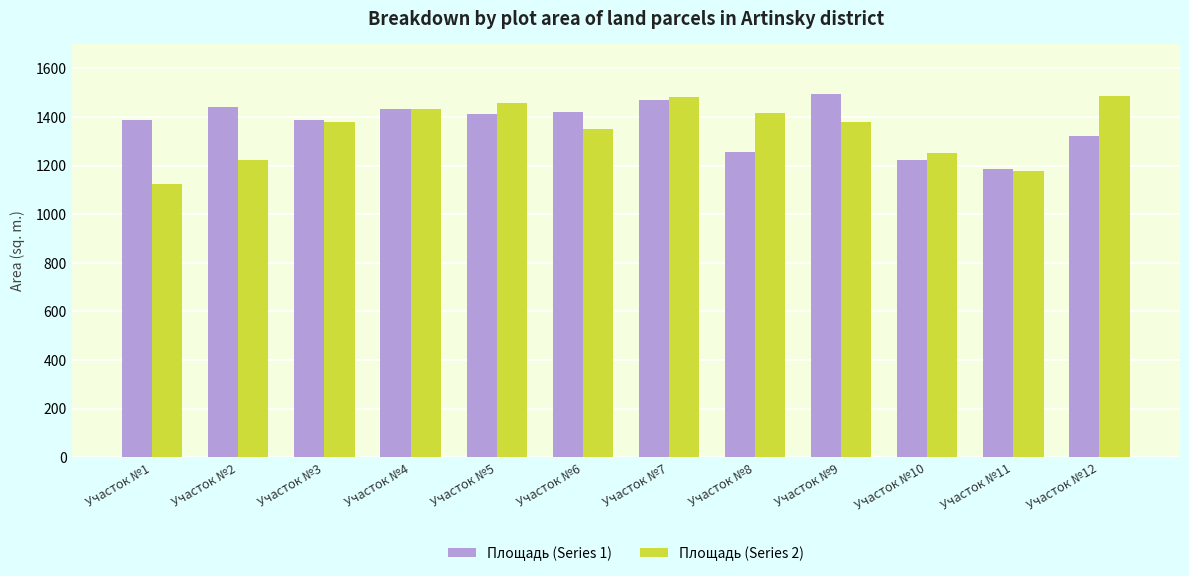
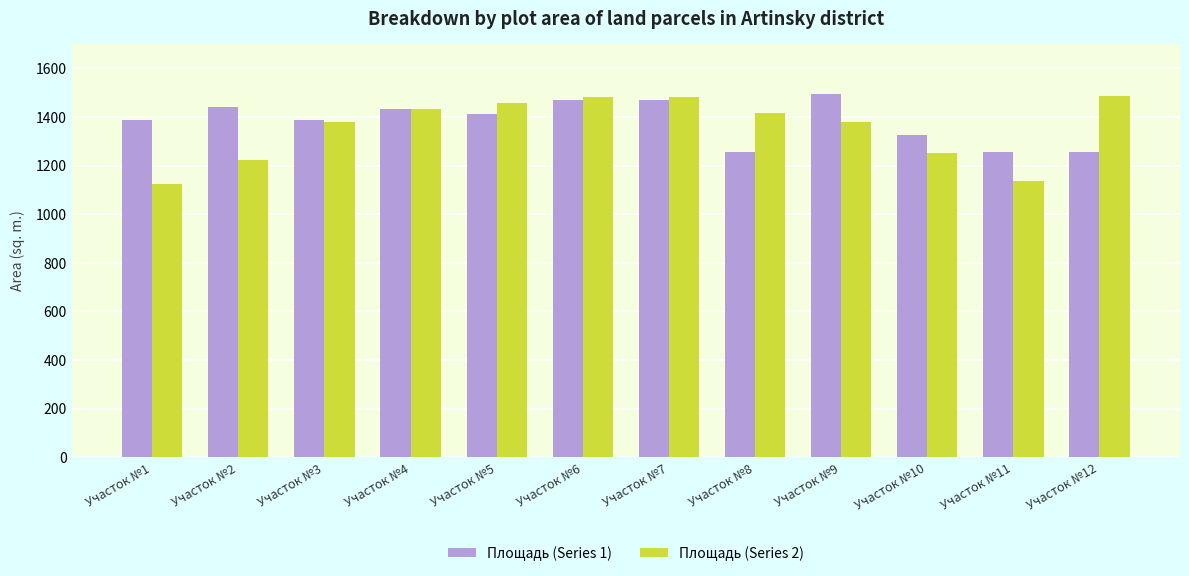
Площадь (Series 1), Участок №6: 1420 -> 1470
Площадь (Series 2), Участок №6: 1350 -> 1480
Площадь (Series 1), Участок №10: 1220 -> 1330
Площадь (Series 1), Участок №11: 1190 -> 1260
Площадь (Series 2), Участок №11: 1180 -> 1140
Площадь (Series 1), Участок №12: 1320 -> 1260
